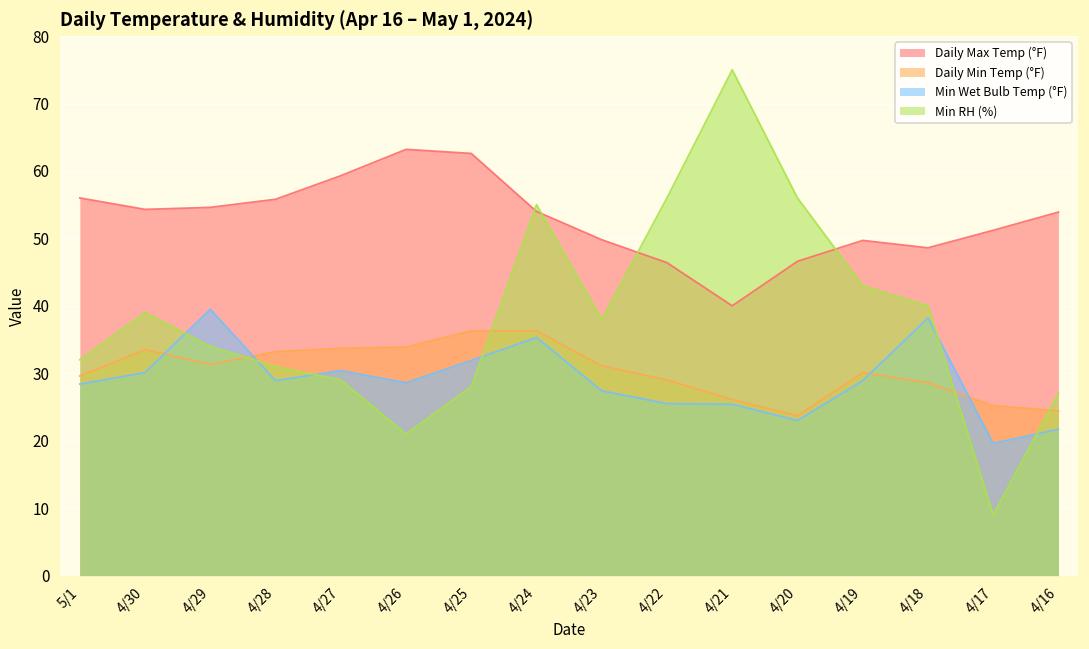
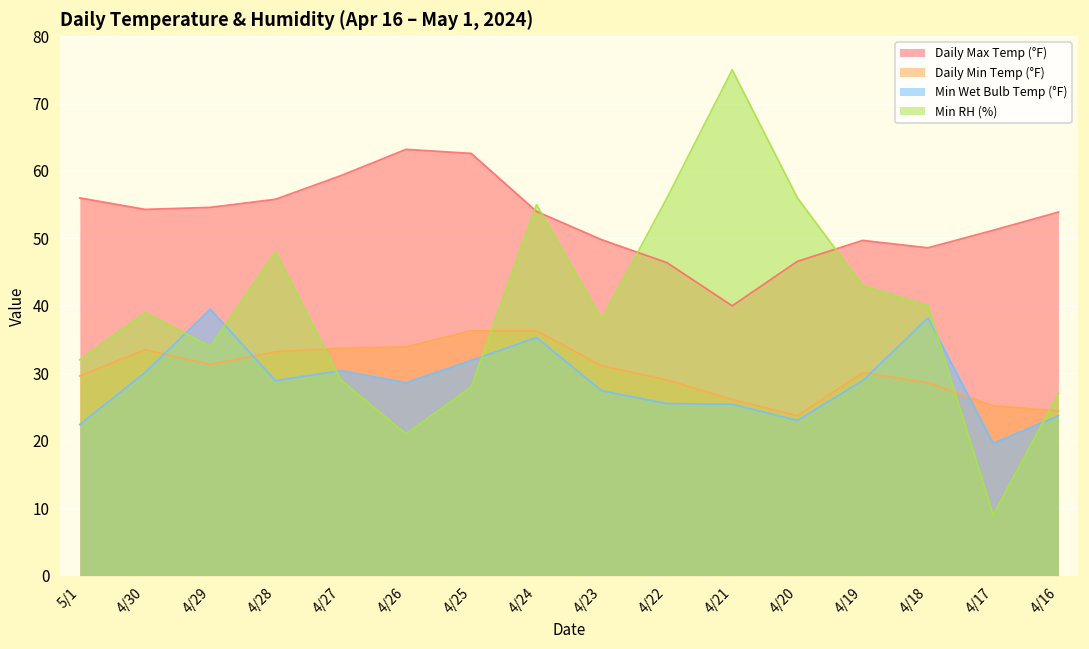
Min Wet Bulb Temp (°F), 5/1: 28 -> 22
Min RH (%), 4/28: 31 -> 48
Min Wet Bulb Temp (°F), 4/16: 22 -> 24
